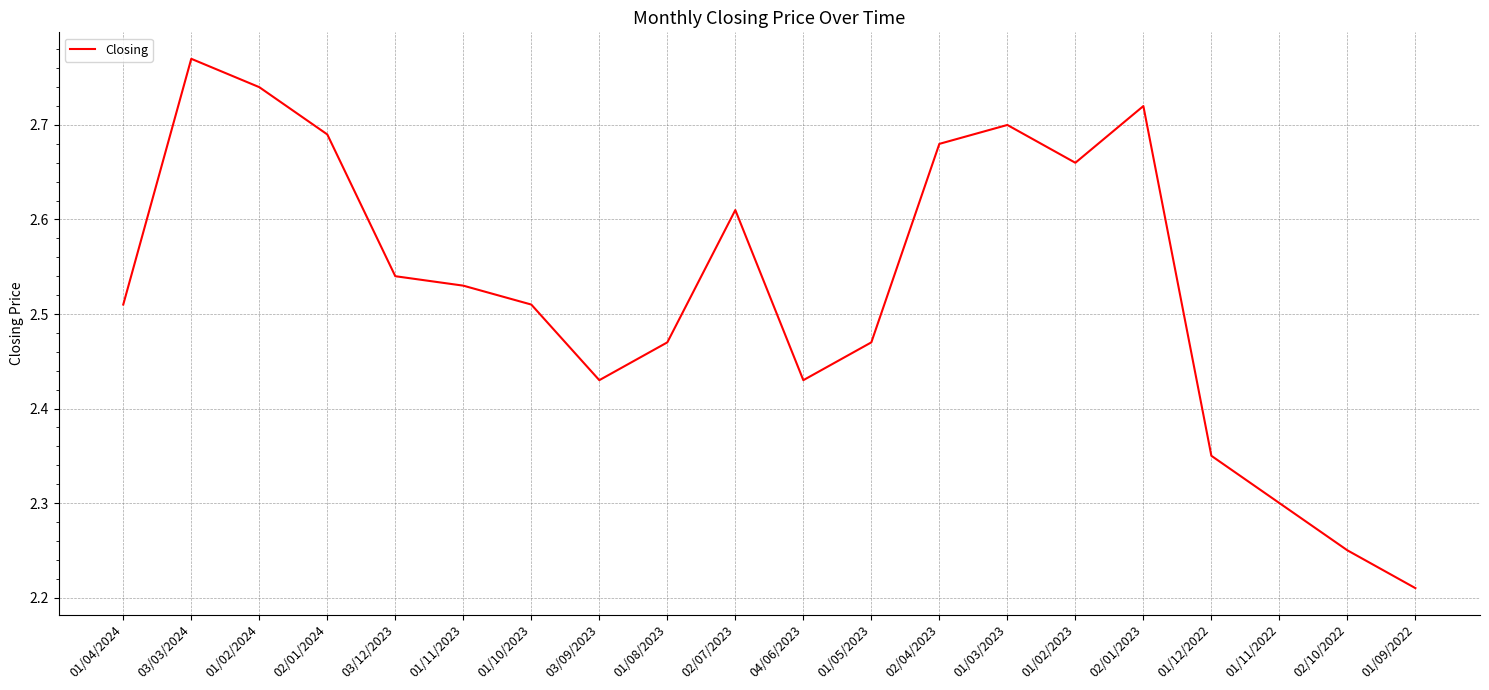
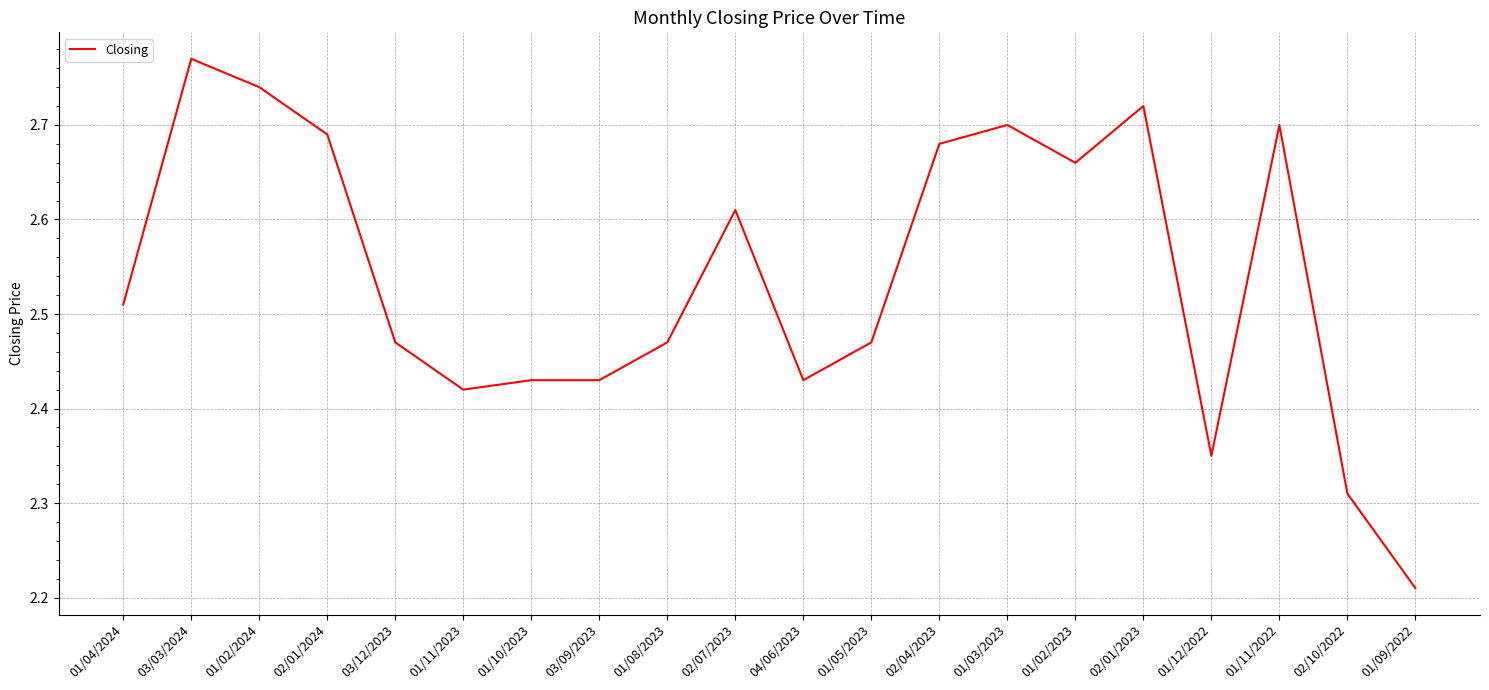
03/12/2023: 2.54 -> 2.47
01/11/2023: 2.53 -> 2.42
01/10/2023: 2.51 -> 2.43
01/11/2022: 2.3 -> 2.7
02/10/2022: 2.25 -> 2.31
